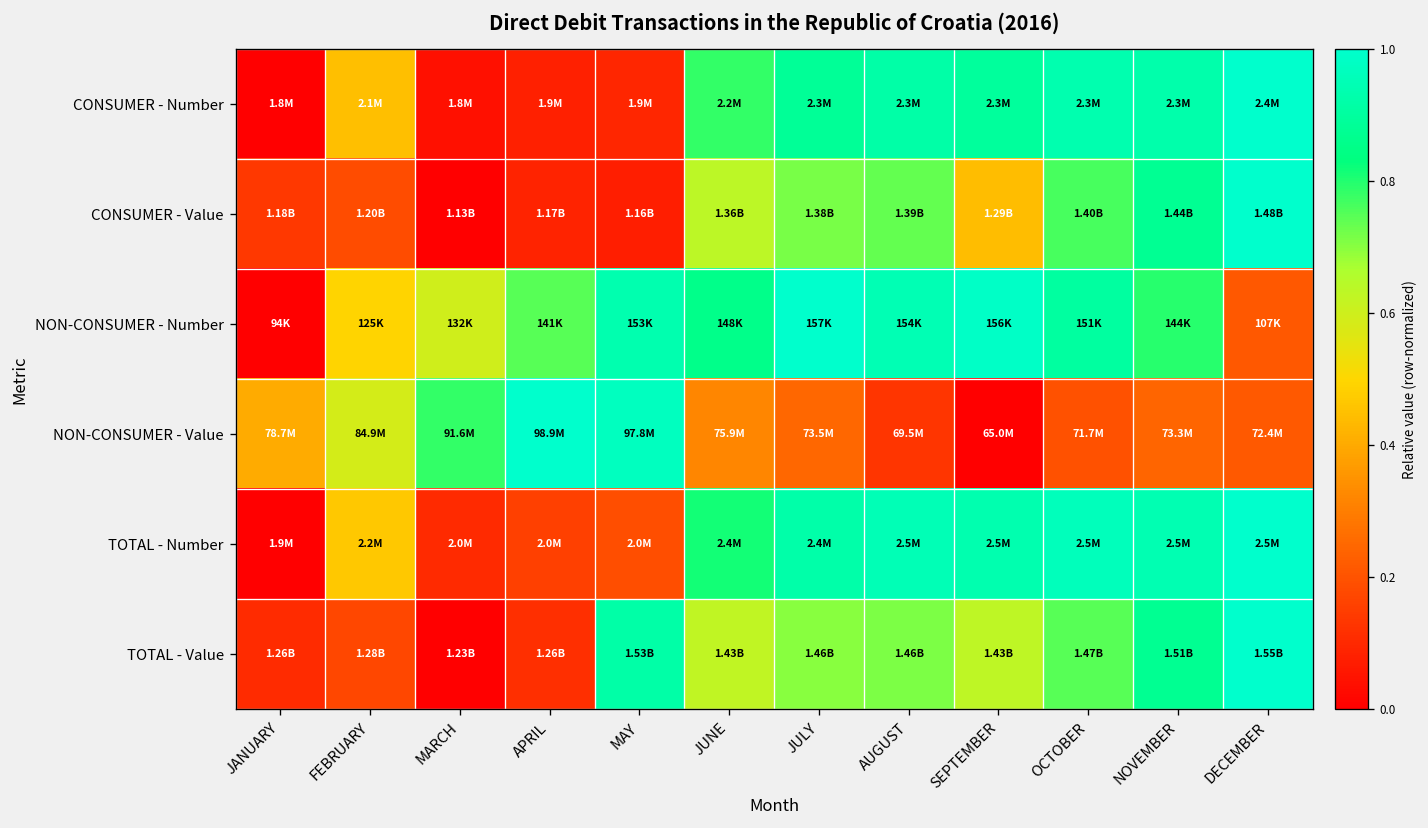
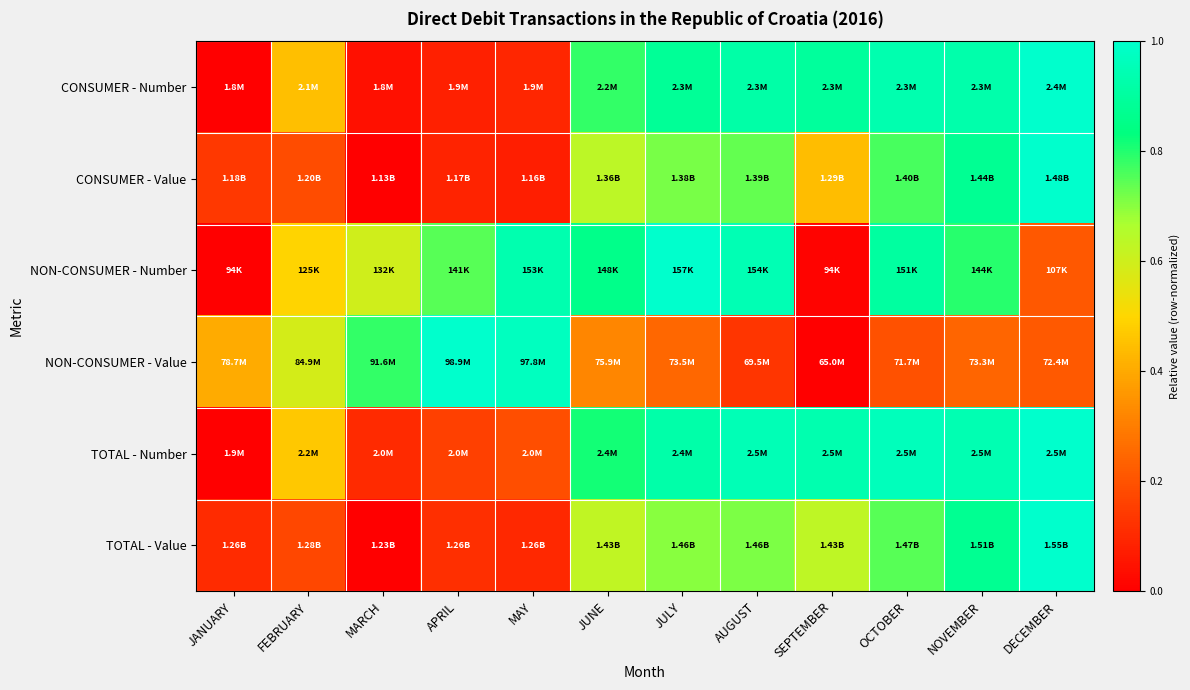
NON-CONSUMER - Number, SEPTEMBER: 156K -> 94K
TOTAL - Value, MAY: 1.53B -> 1.26B
